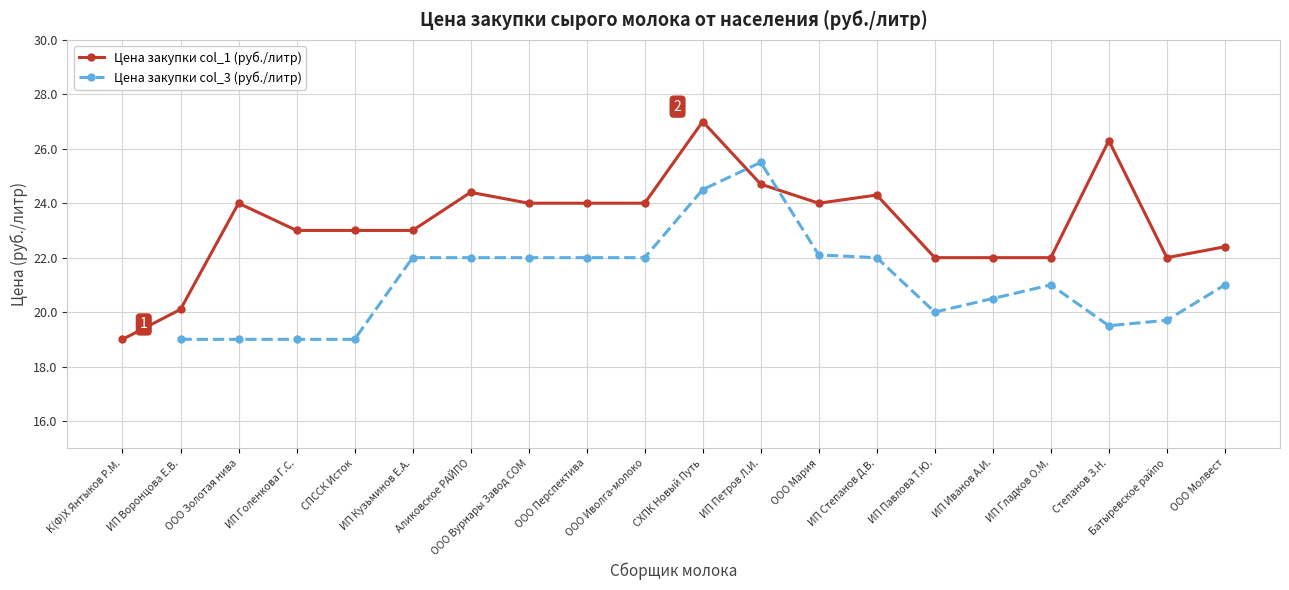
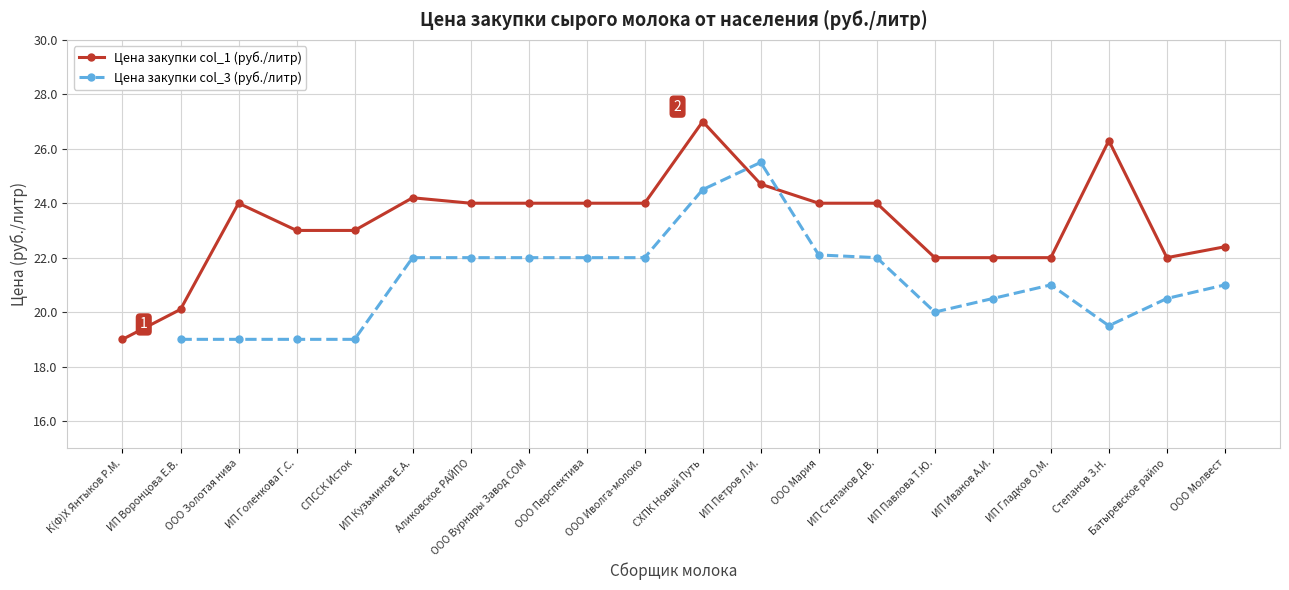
Цена закупки col_1 (руб./литр), ИП Кузьминов Е.А.: 23.0 -> 24.2
Цена закупки col_1 (руб./литр), Аликовское РАЙПО: 24.4 -> 24.0
Цена закупки col_1 (руб./литр), ИП Степанов Д.В.: 24.3 -> 24.0
Цена закупки col_3 (руб./литр), Батыревское райпо: 19.7 -> 20.5
